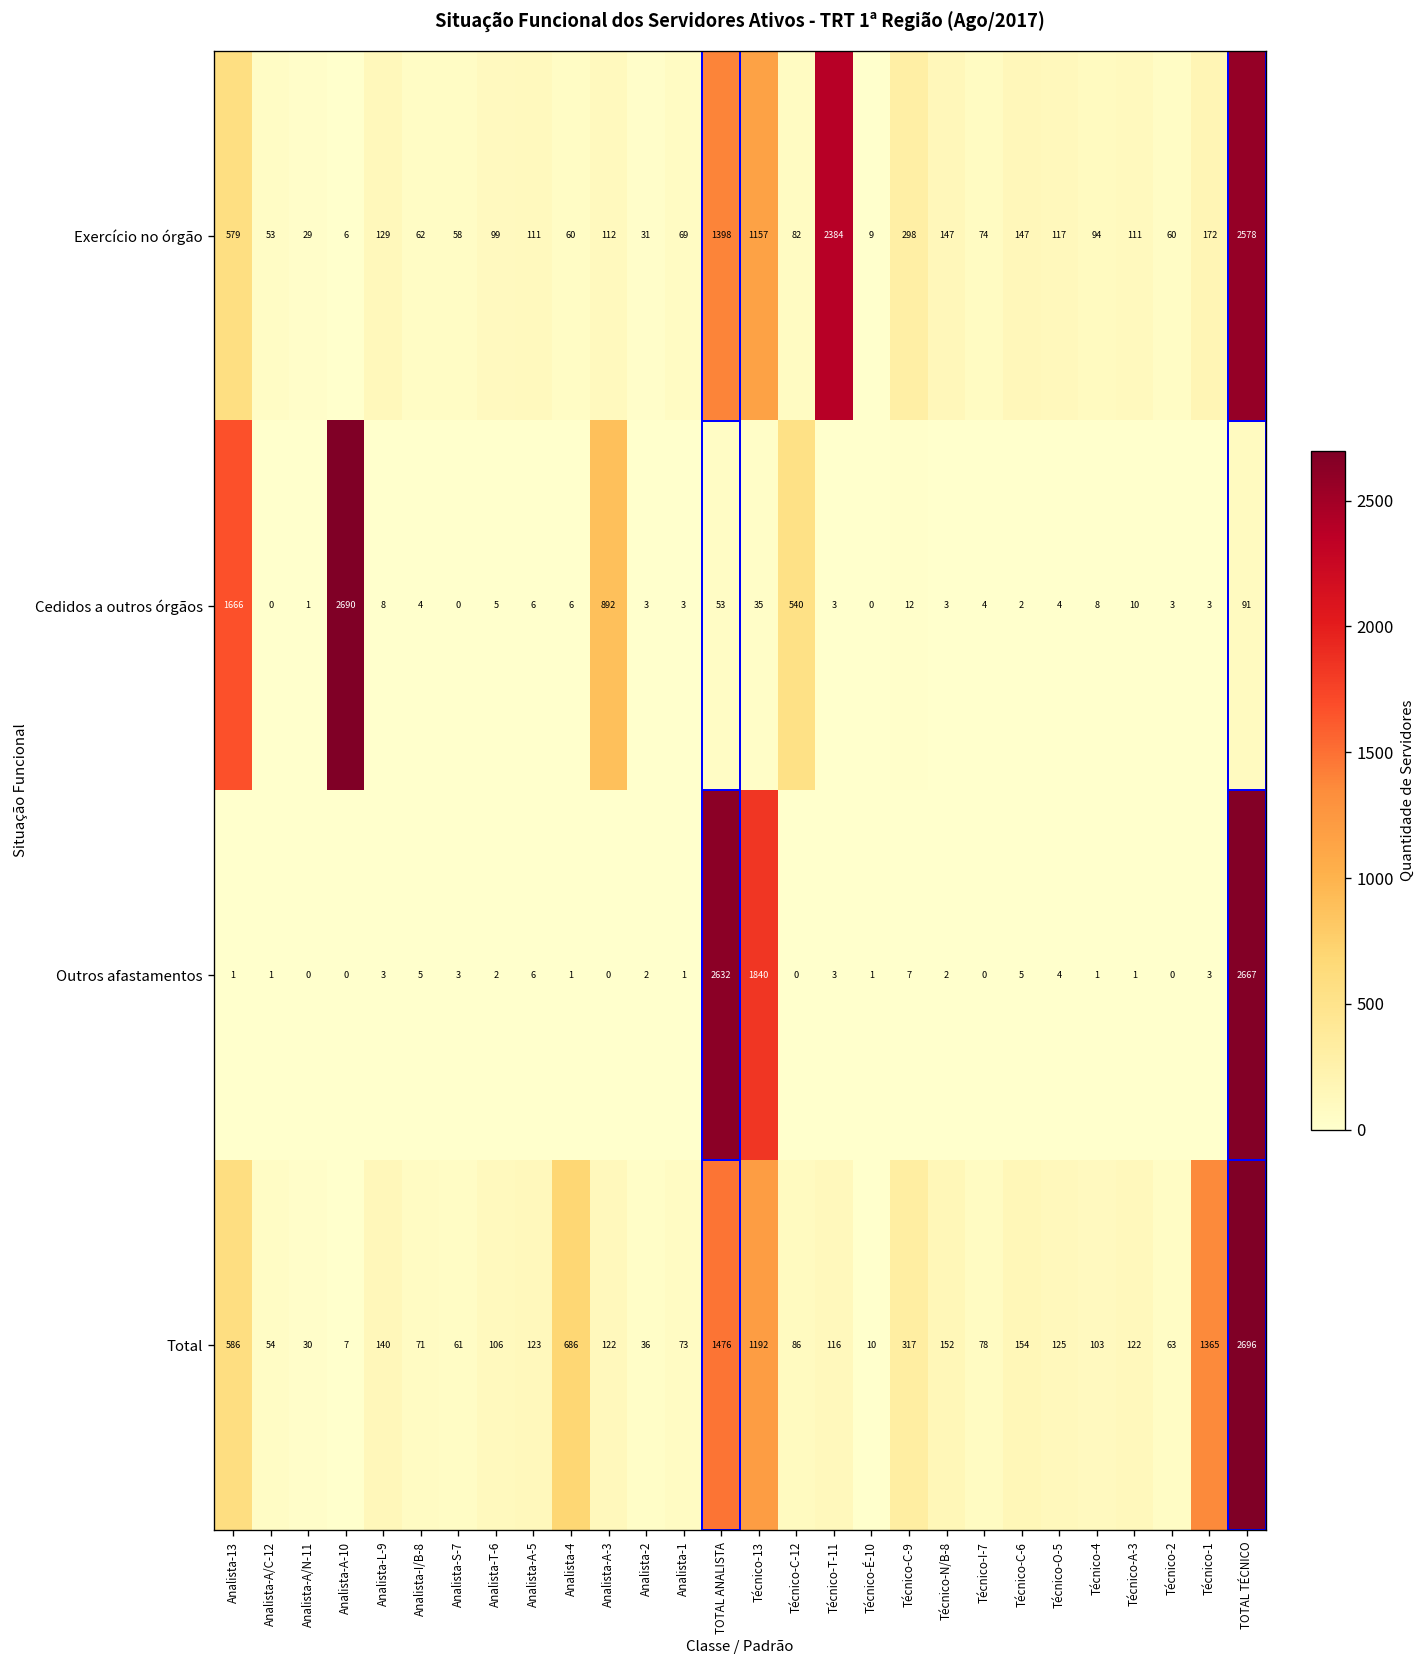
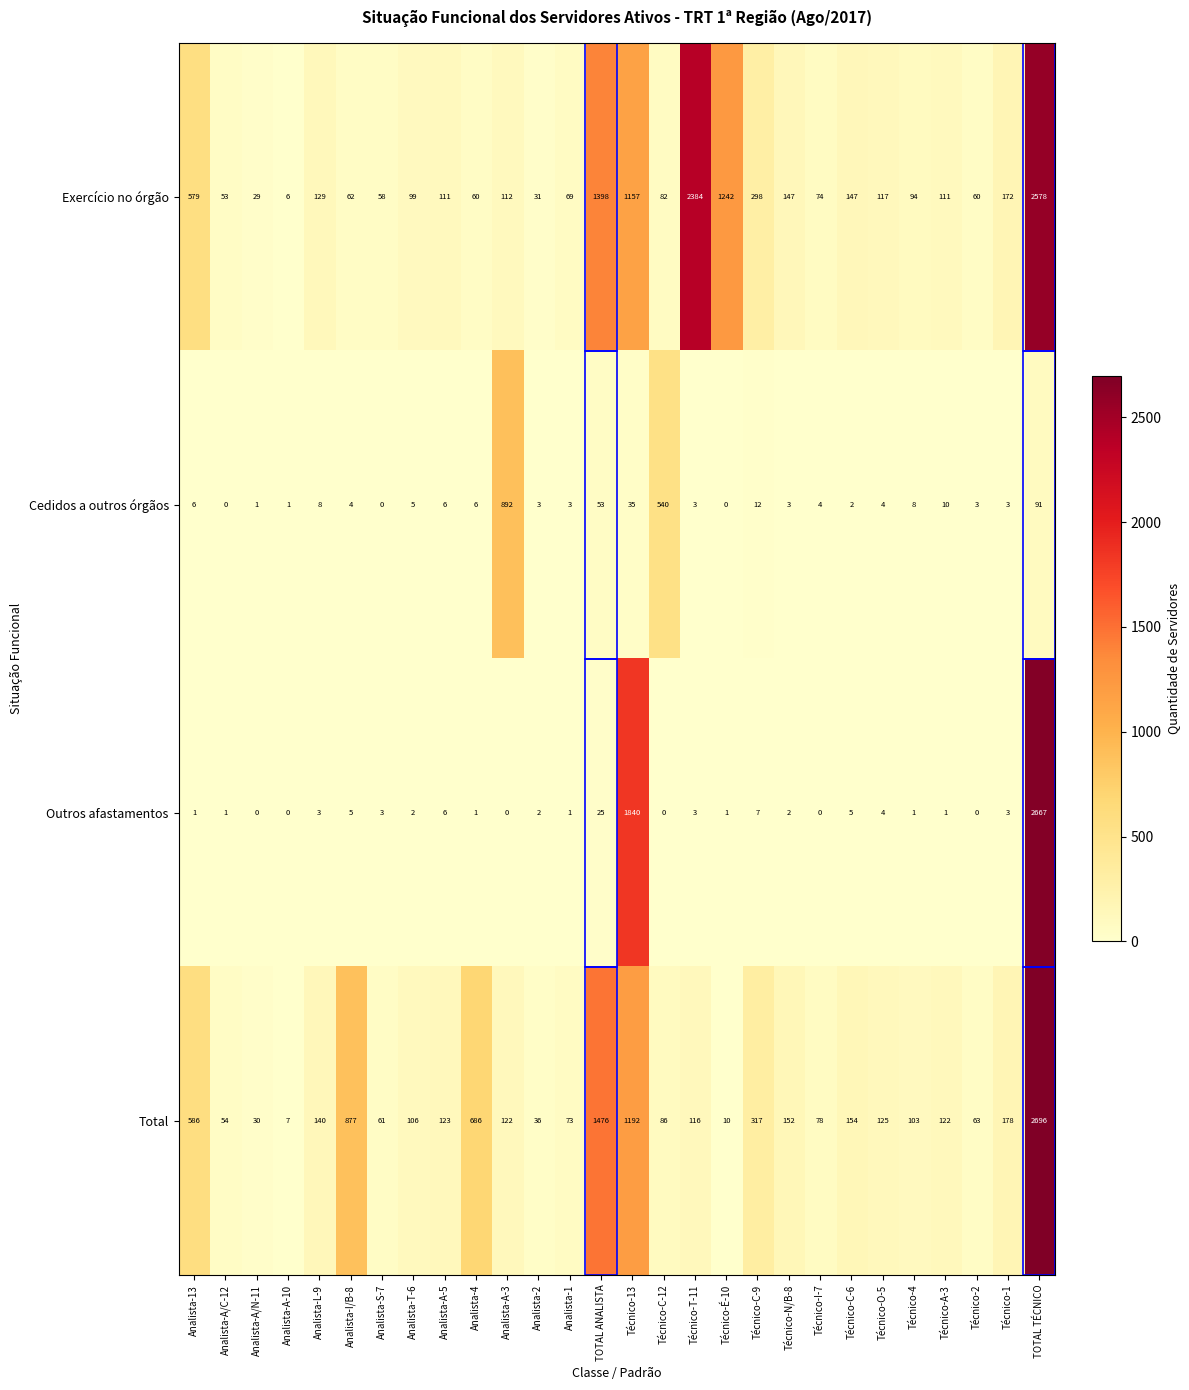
Exercício no órgão, Técnico-É-10: 9 -> 1242
Cedidos a outros órgãos, Analista-13: 1666 -> 6
Cedidos a outros órgãos, Analista-A-10: 2690 -> 1
Outros afastamentos, TOTAL ANALISTA: 2632 -> 25
Total, Analista-I/B-8: 71 -> 877
Total, Técnico-1: 1365 -> 178
